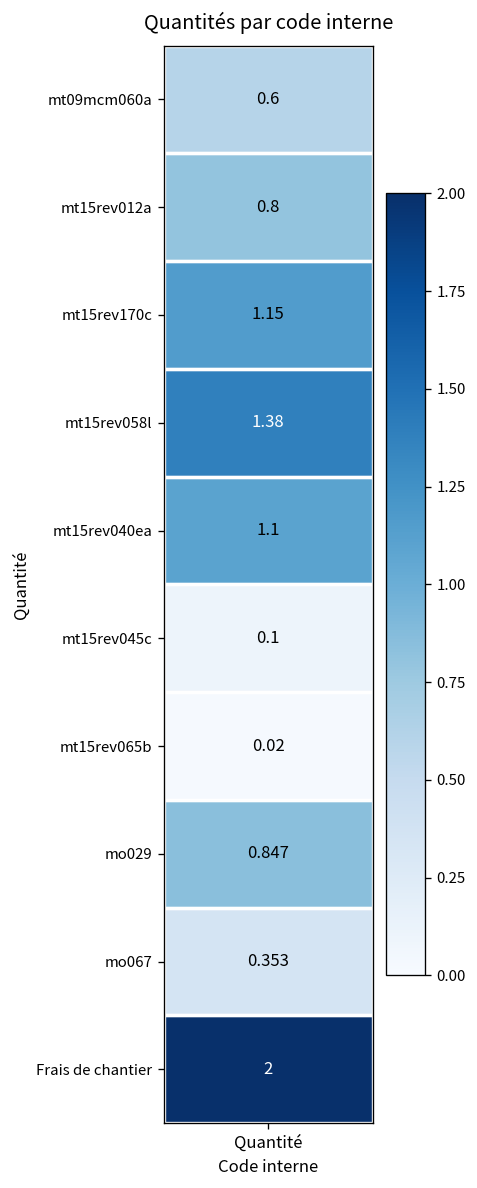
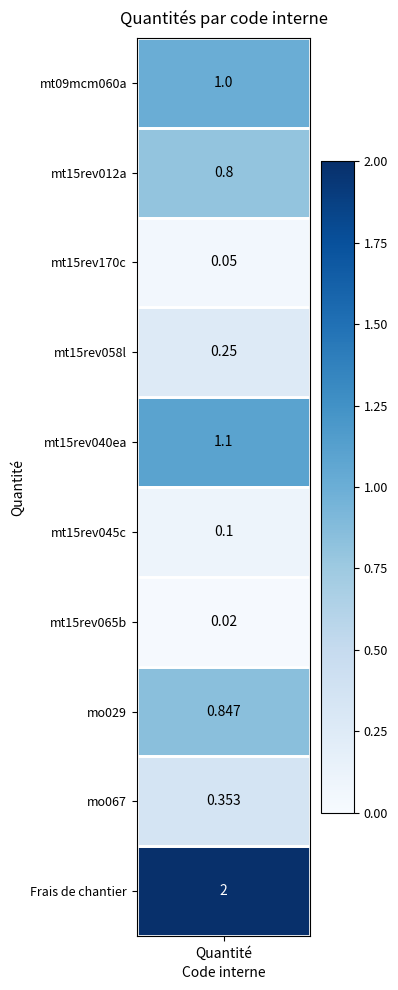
mt09mcm060a, Quantité: 0.6 -> 1.0
mt15rev170c, Quantité: 1.15 -> 0.05
mt15rev058l, Quantité: 1.38 -> 0.25
